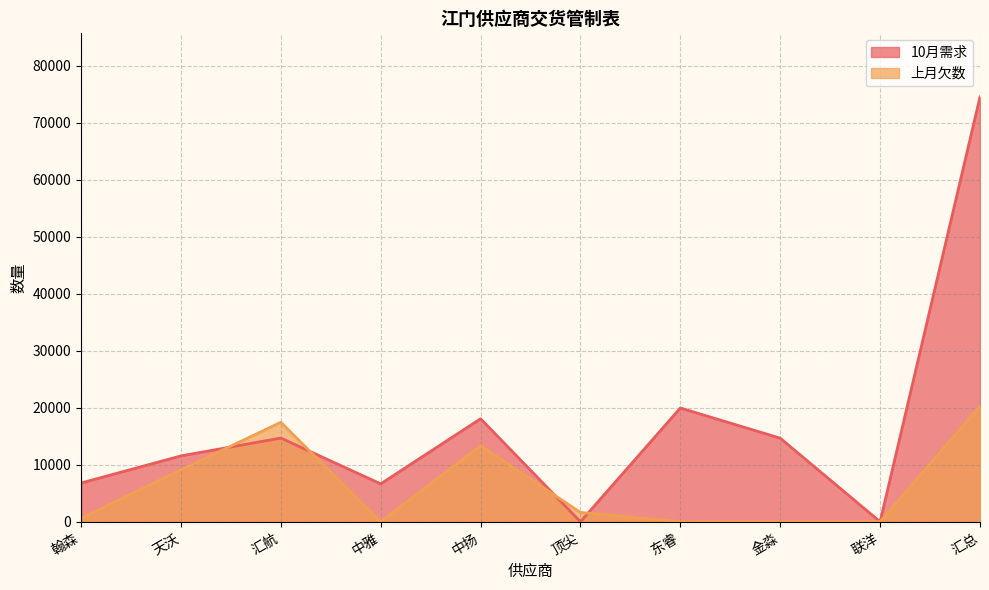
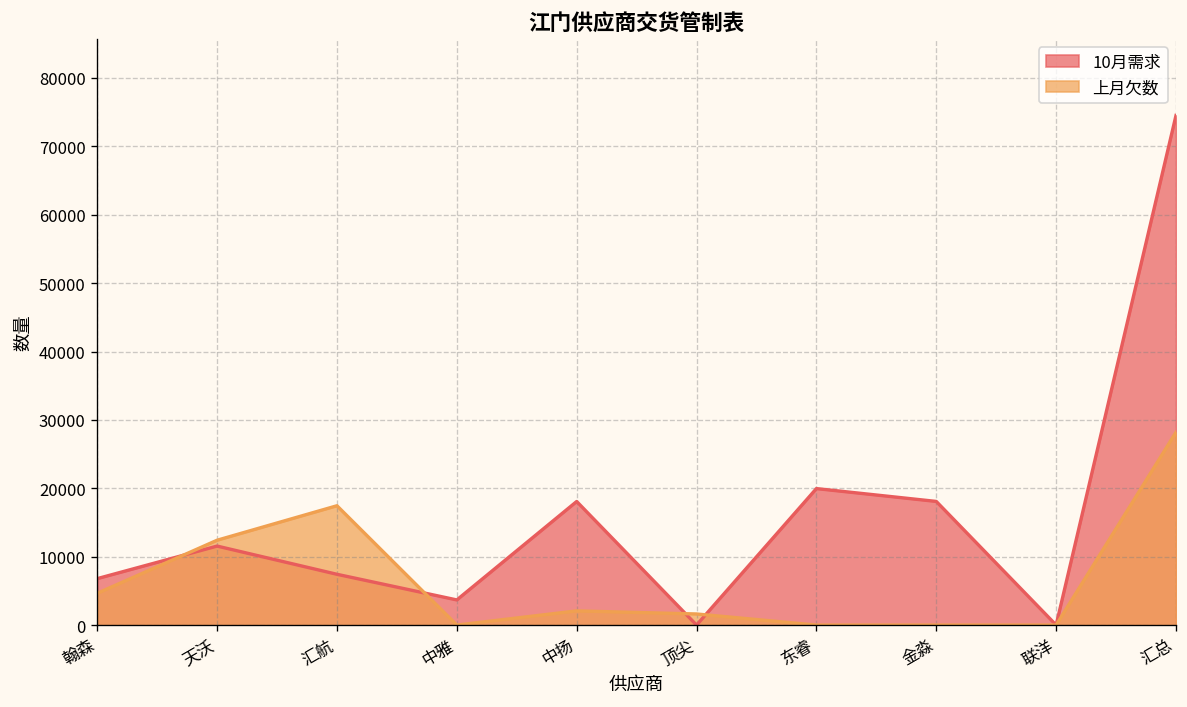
上月欠数, 翰森: 1000 -> 5000
上月欠数, 天沃: 9000 -> 12000
10月需求, 汇航: 15000 -> 7000
10月需求, 中雅: 7000 -> 4000
上月欠数, 中扬: 13000 -> 2000
10月需求, 金淼: 15000 -> 18000
上月欠数, 汇总: 20000 -> 28000
